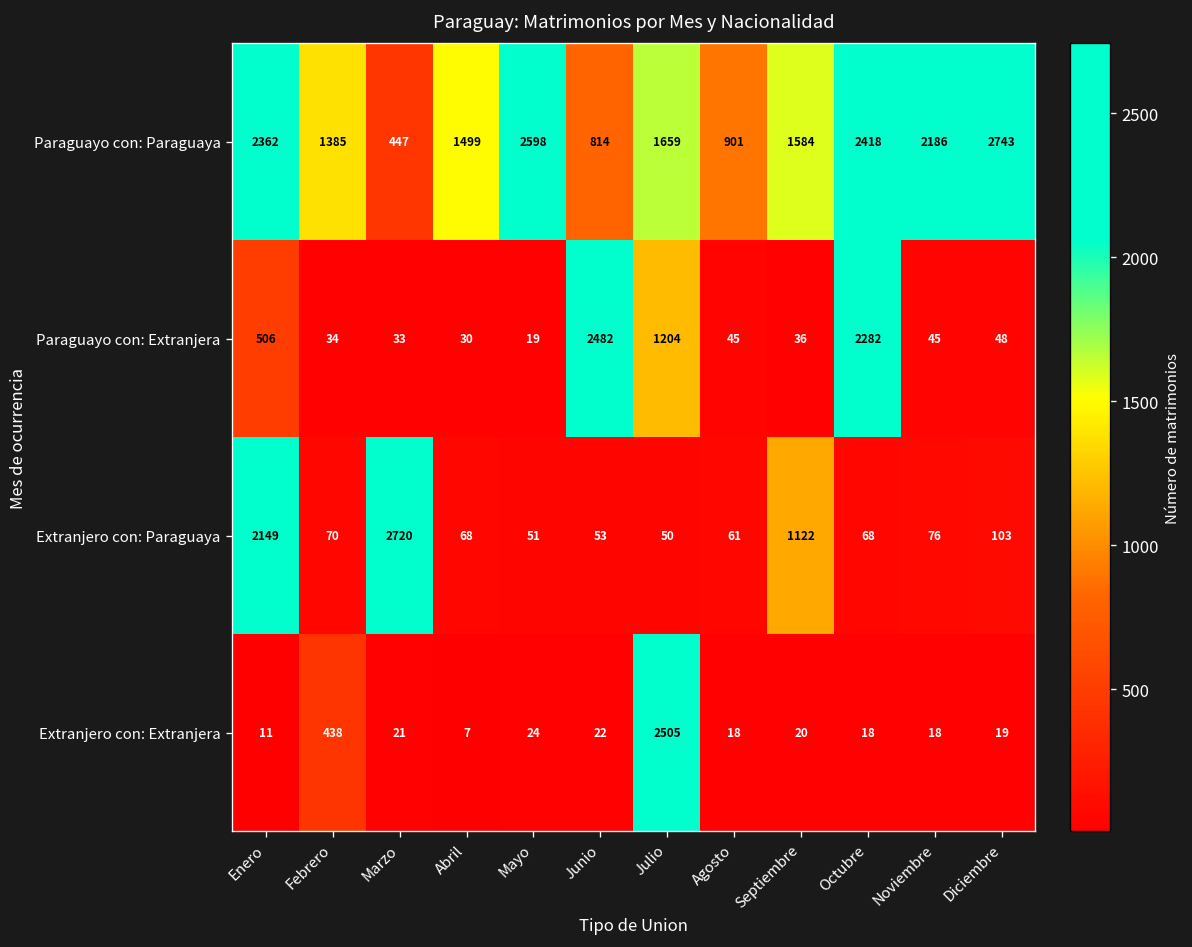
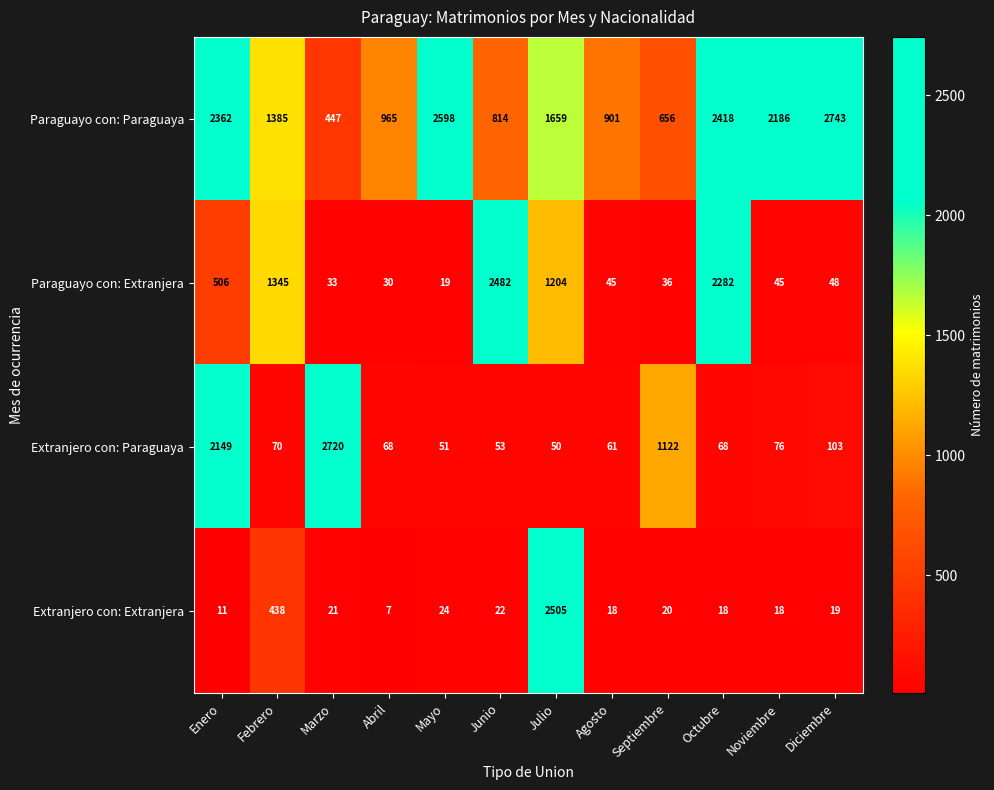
Paraguayo con: Paraguaya, Abril: 1499 -> 965
Paraguayo con: Paraguaya, Septiembre: 1584 -> 656
Paraguayo con: Extranjera, Febrero: 34 -> 1345
